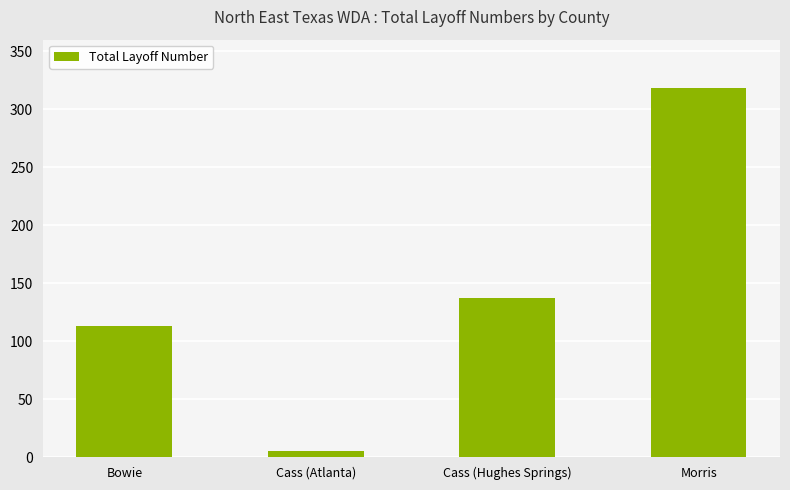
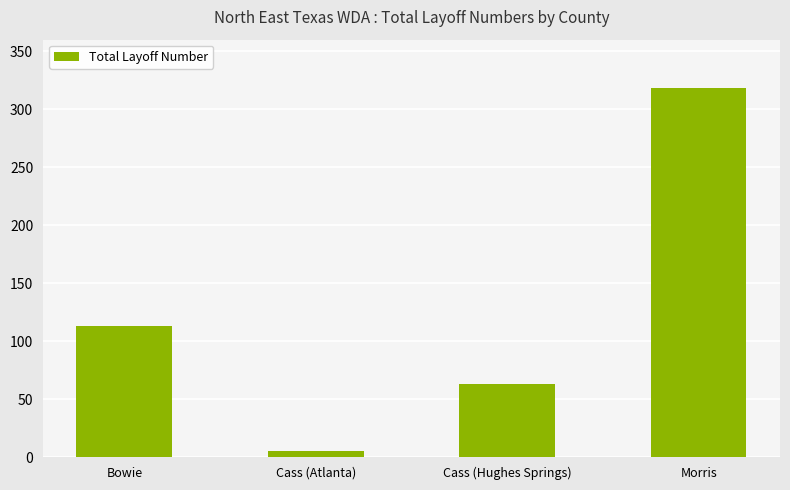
Cass (Hughes Springs): 137 -> 63
